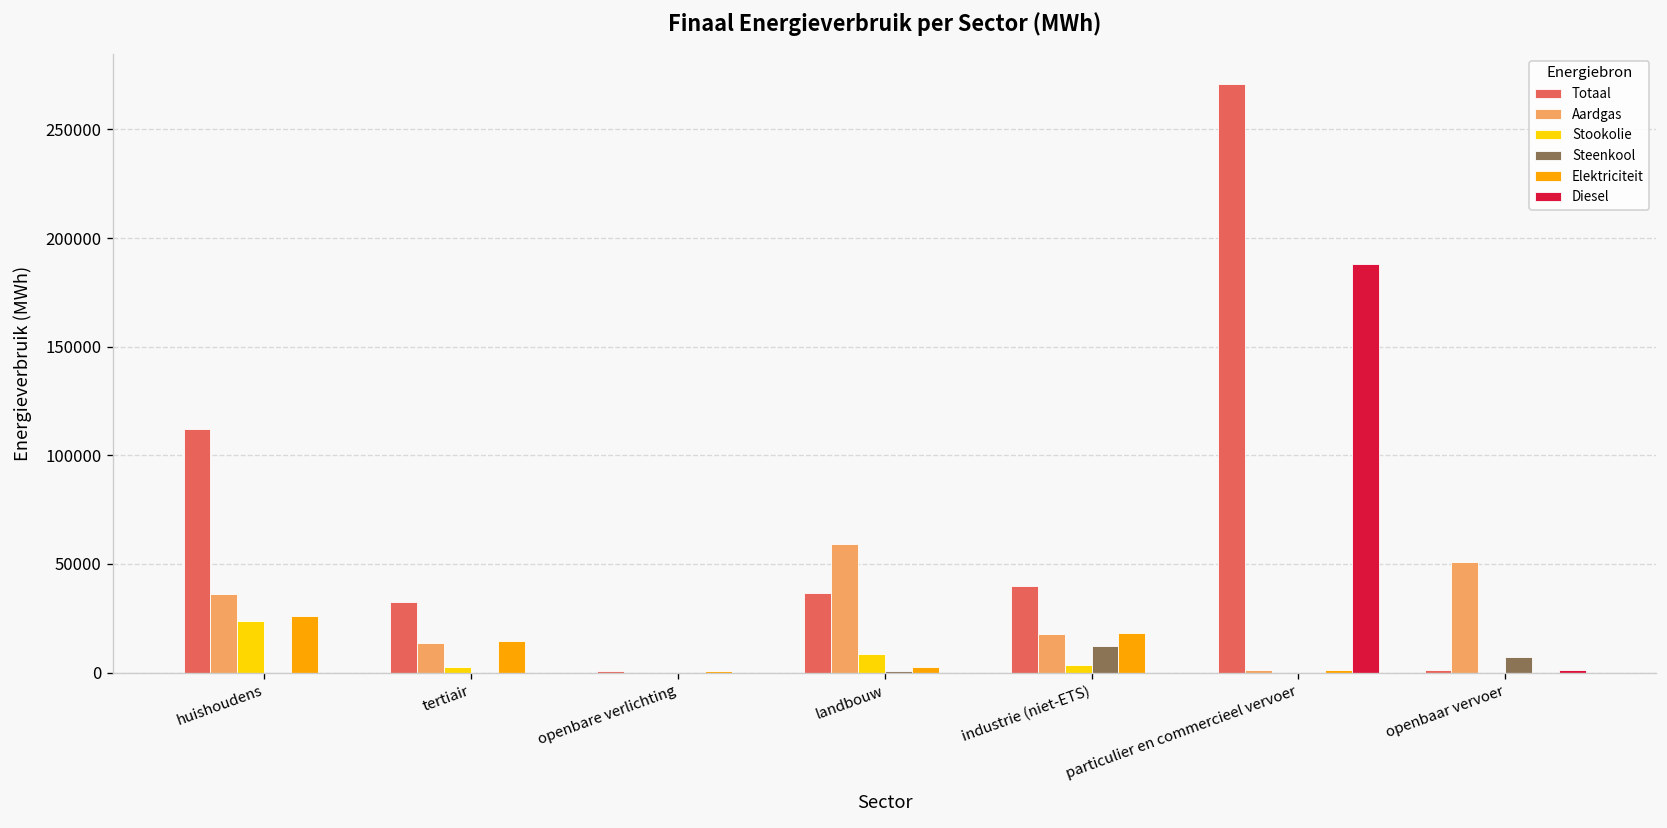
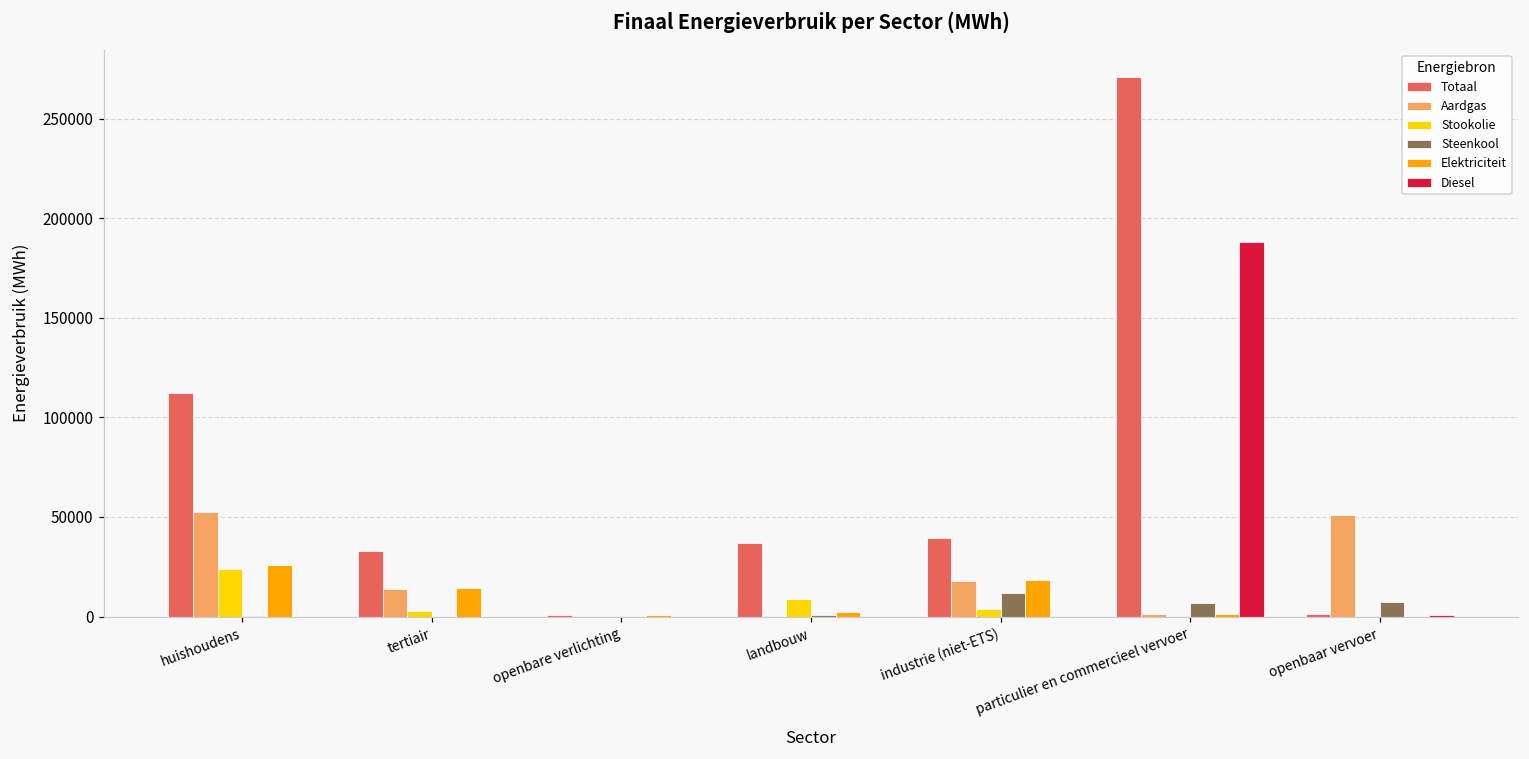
Aardgas, huishoudens: 36000 -> 52000
Aardgas, landbouw: 59000 -> 0
Steenkool, particulier en commercieel vervoer: 0 -> 7000
